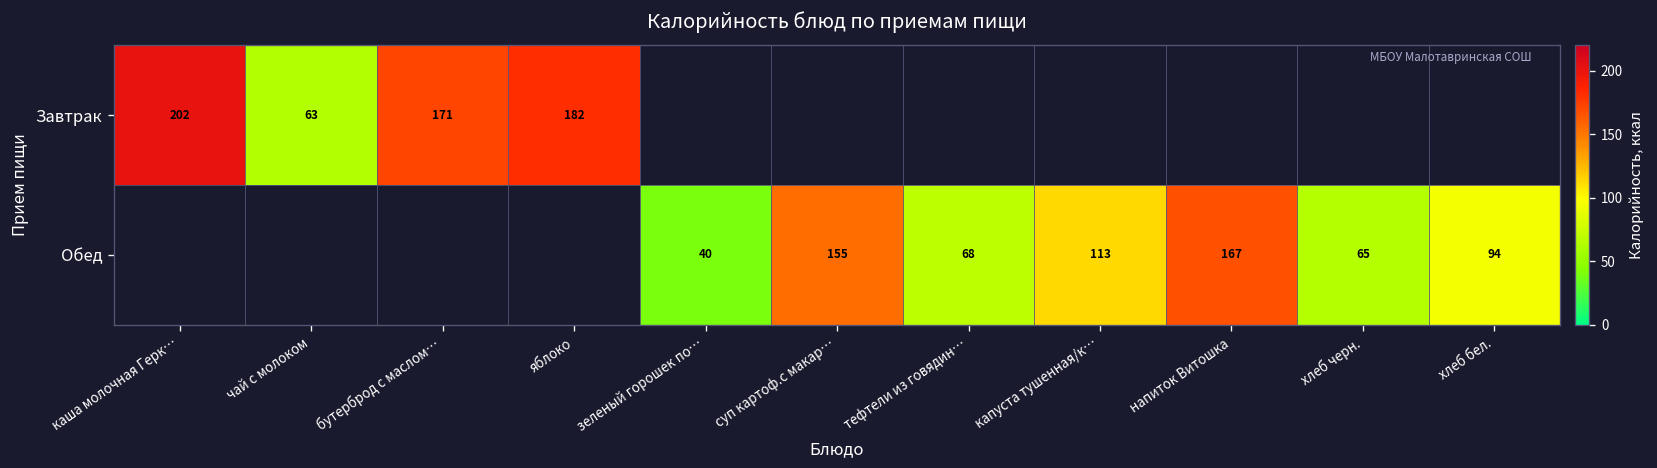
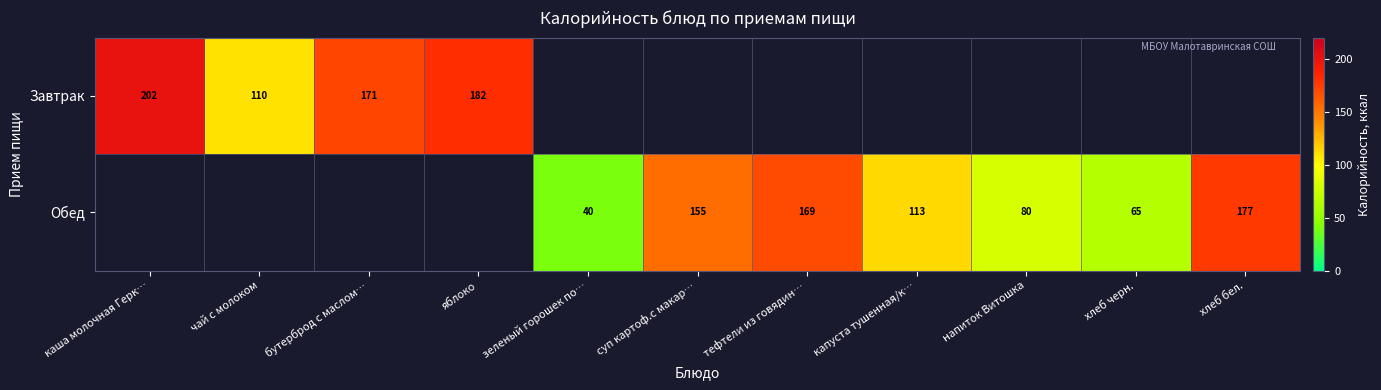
Завтрак, чай с молоком: 63 -> 110
Обед, тефтели из говядин…: 68 -> 169
Обед, напиток Витошка: 167 -> 80
Обед, хлеб бел.: 94 -> 177
